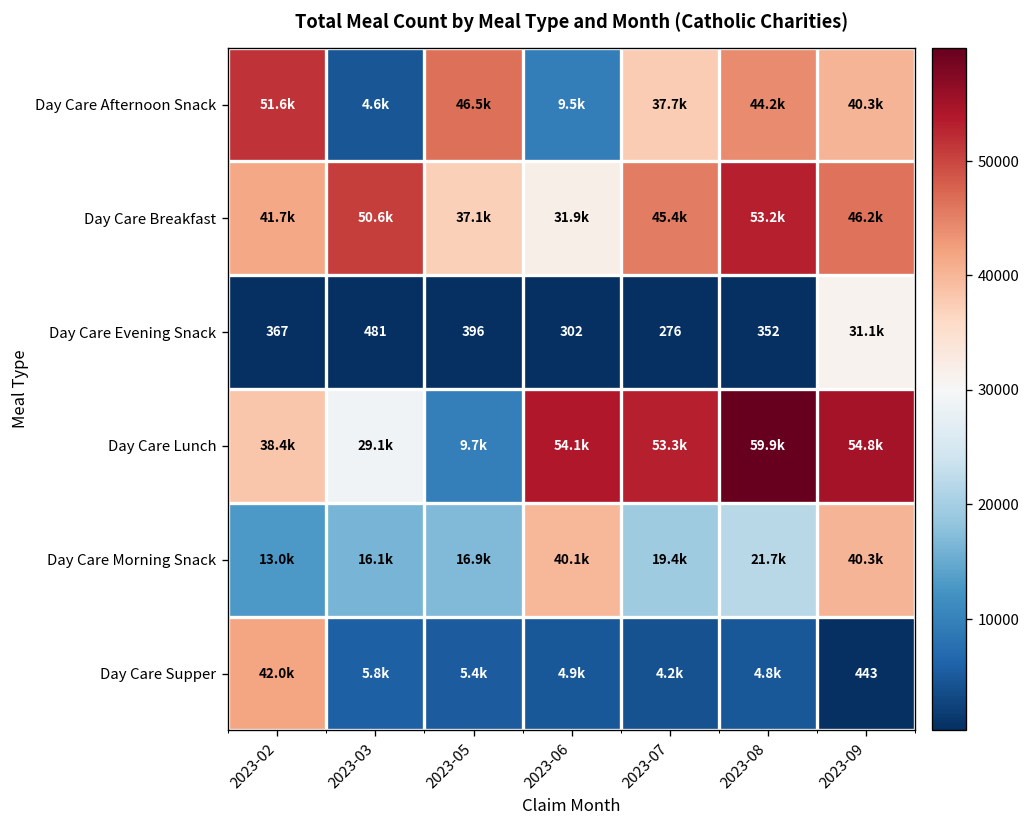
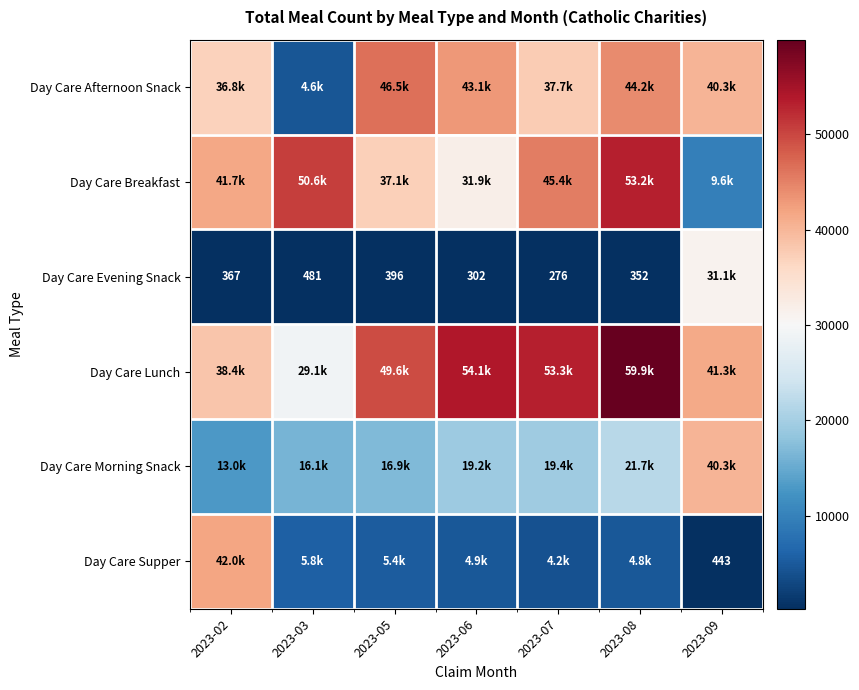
Day Care Afternoon Snack, 2023-02: 51.6k -> 36.8k
Day Care Afternoon Snack, 2023-06: 9.5k -> 43.1k
Day Care Breakfast, 2023-09: 46.2k -> 9.6k
Day Care Lunch, 2023-05: 9.7k -> 49.6k
Day Care Lunch, 2023-09: 54.8k -> 41.3k
Day Care Morning Snack, 2023-06: 40.1k -> 19.2k
